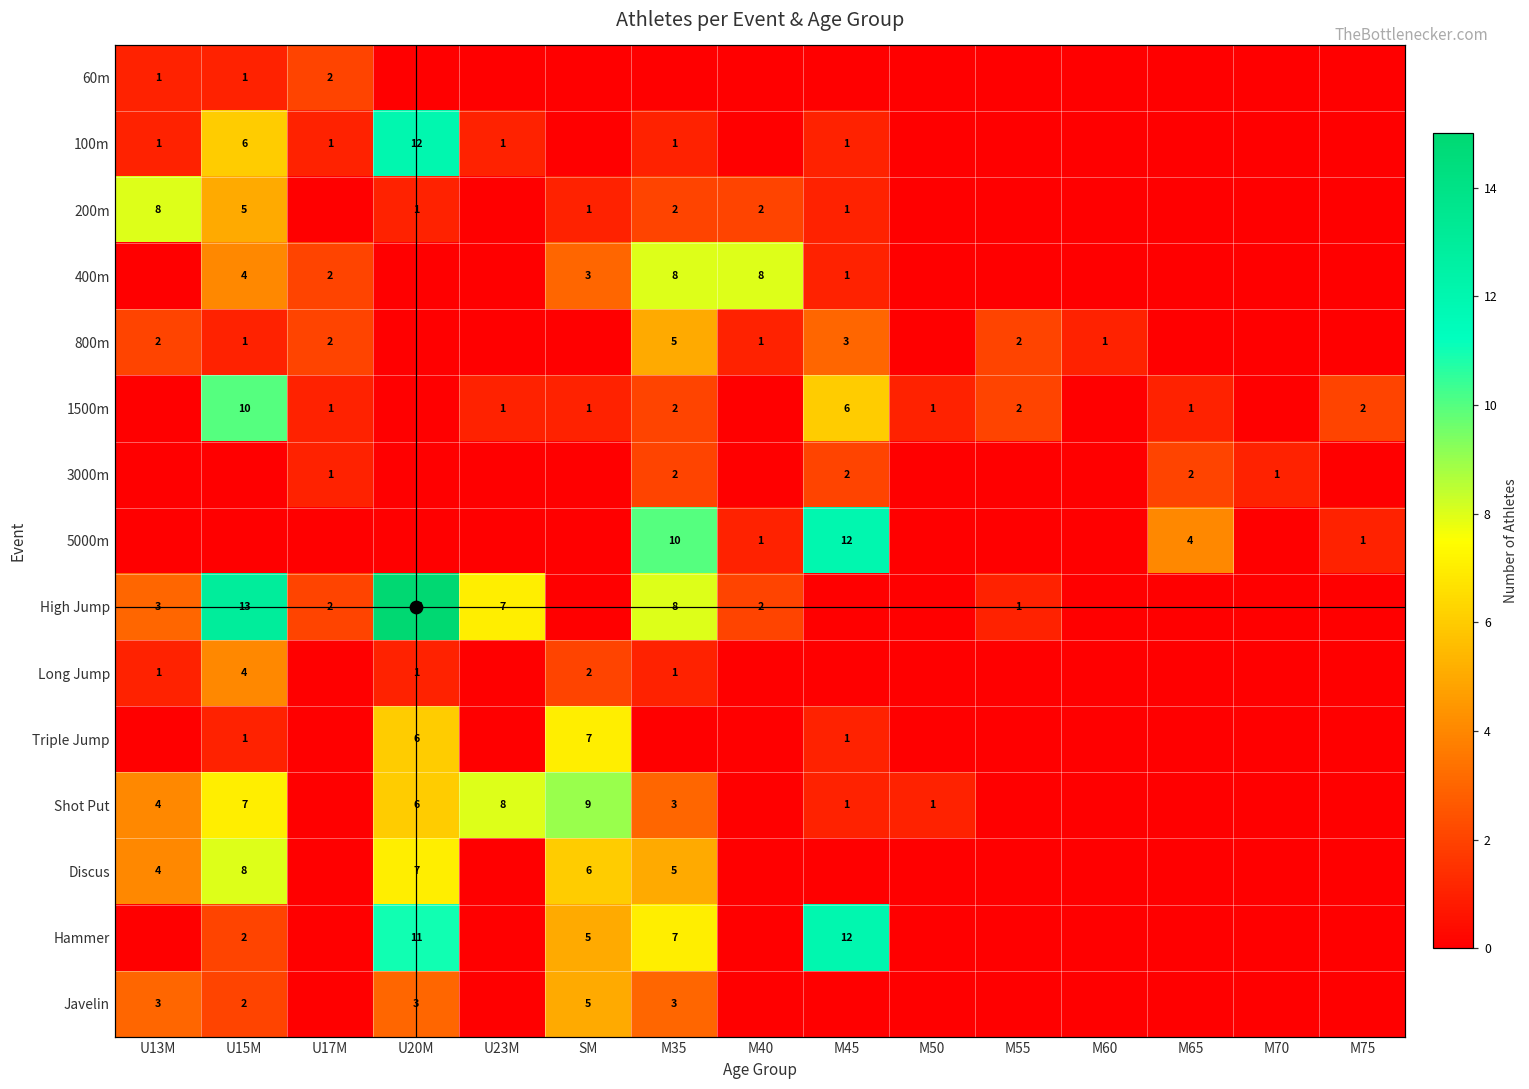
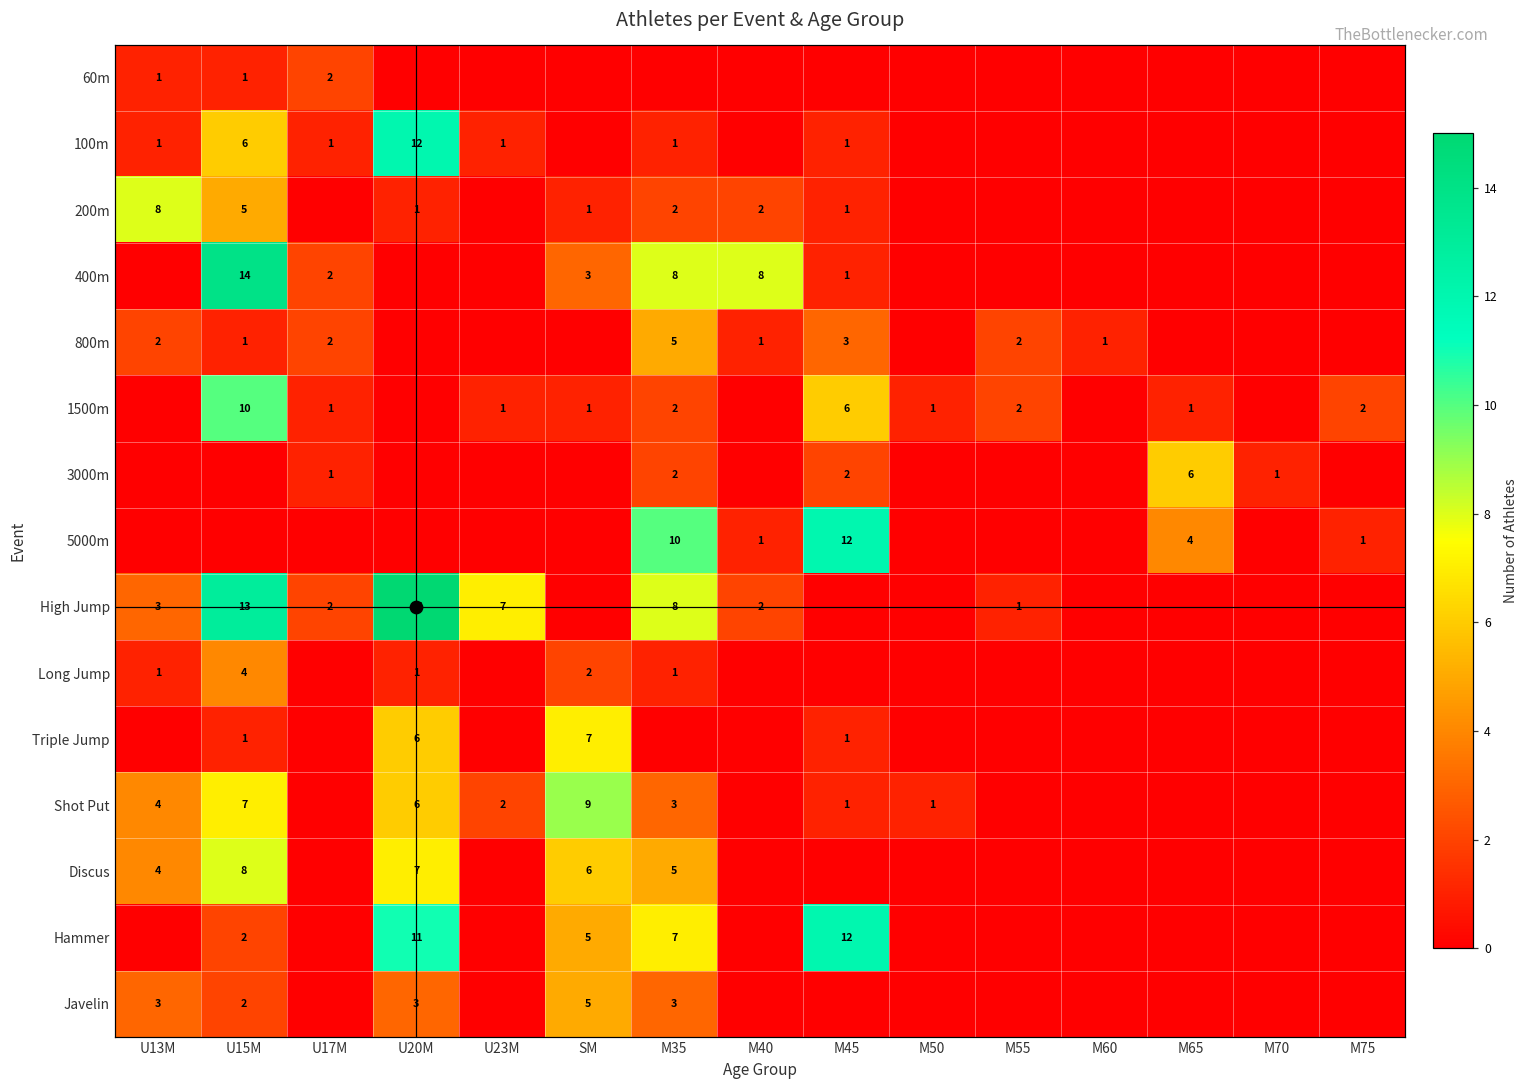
400m, U15M: 4 -> 14
3000m, M65: 2 -> 6
Shot Put, U23M: 8 -> 2
